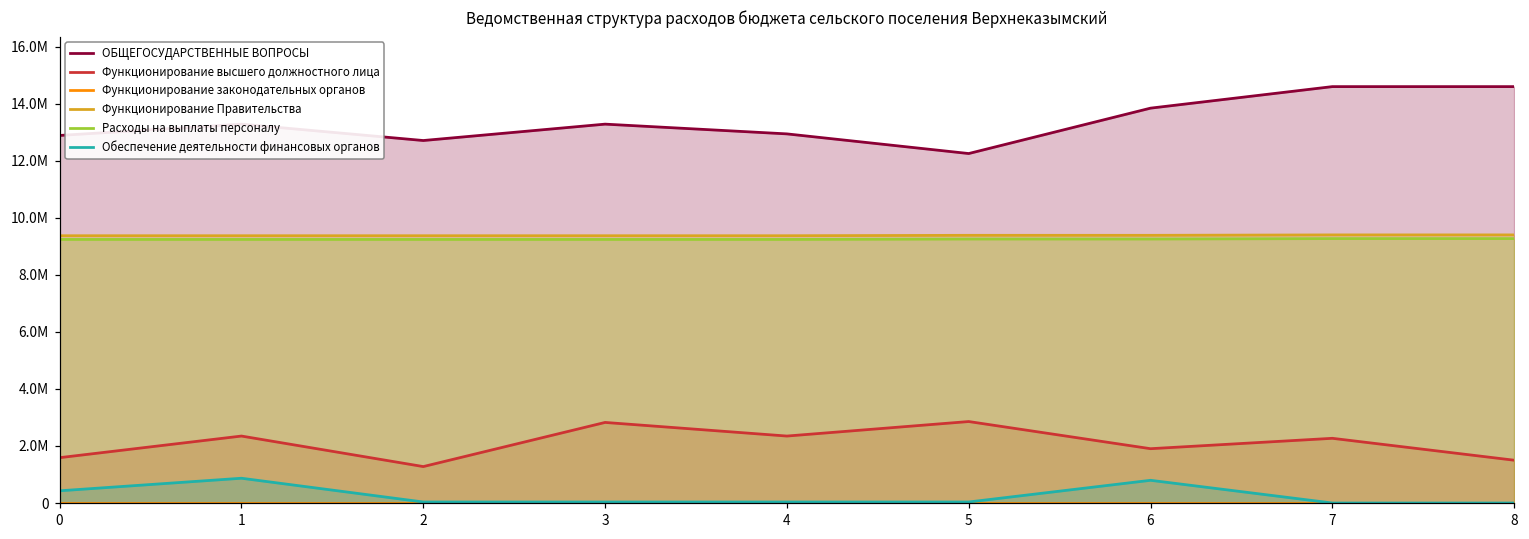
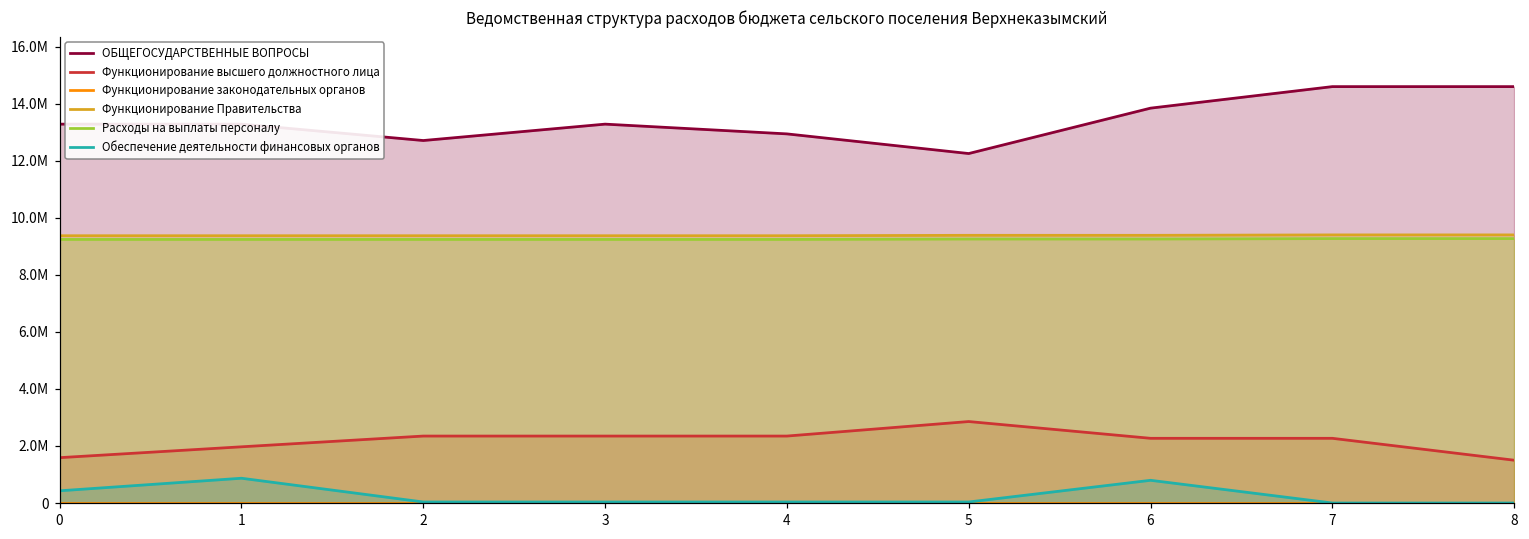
ОБЩЕГОСУДАРСТВЕННЫЕ ВОПРОСЫ, 0: 12900000 -> 13300000
Функционирование высшего должностного лица, 1: 2300000 -> 2000000
Функционирование высшего должностного лица, 2: 1300000 -> 2300000
Функционирование высшего должностного лица, 3: 2800000 -> 2300000
Функционирование высшего должностного лица, 6: 1900000 -> 2300000
